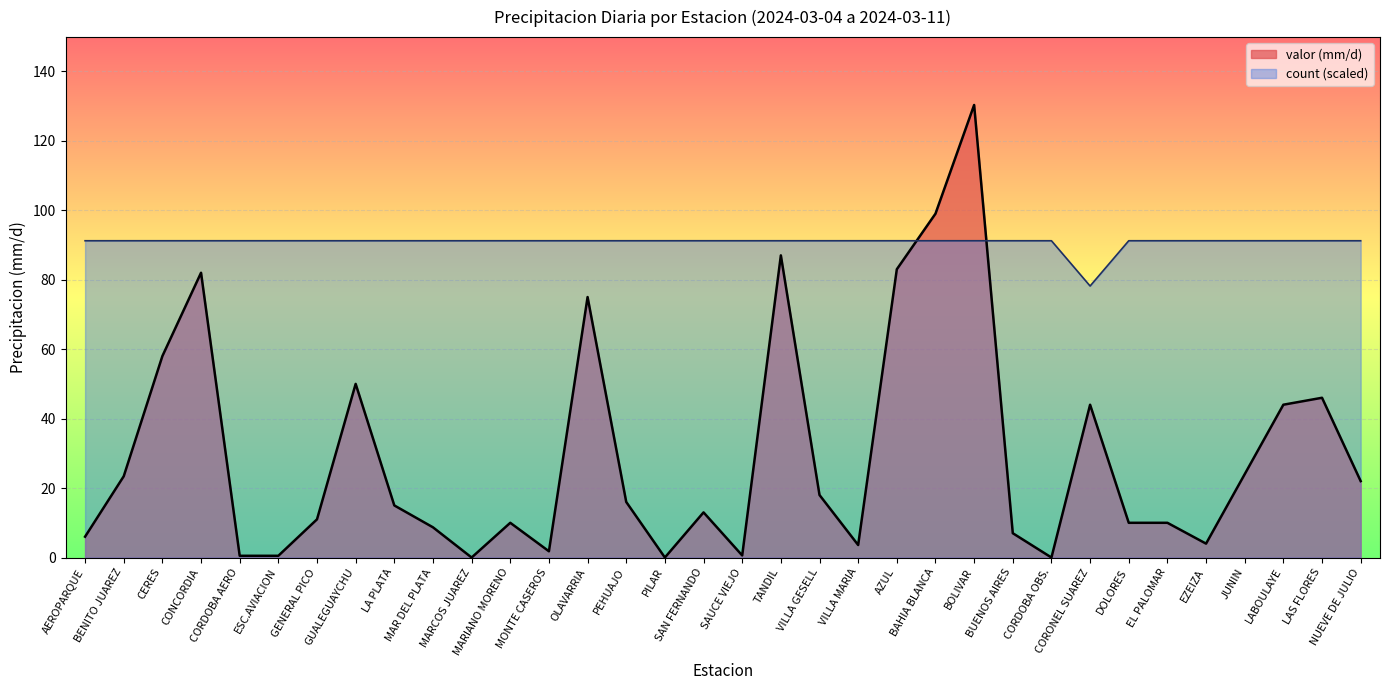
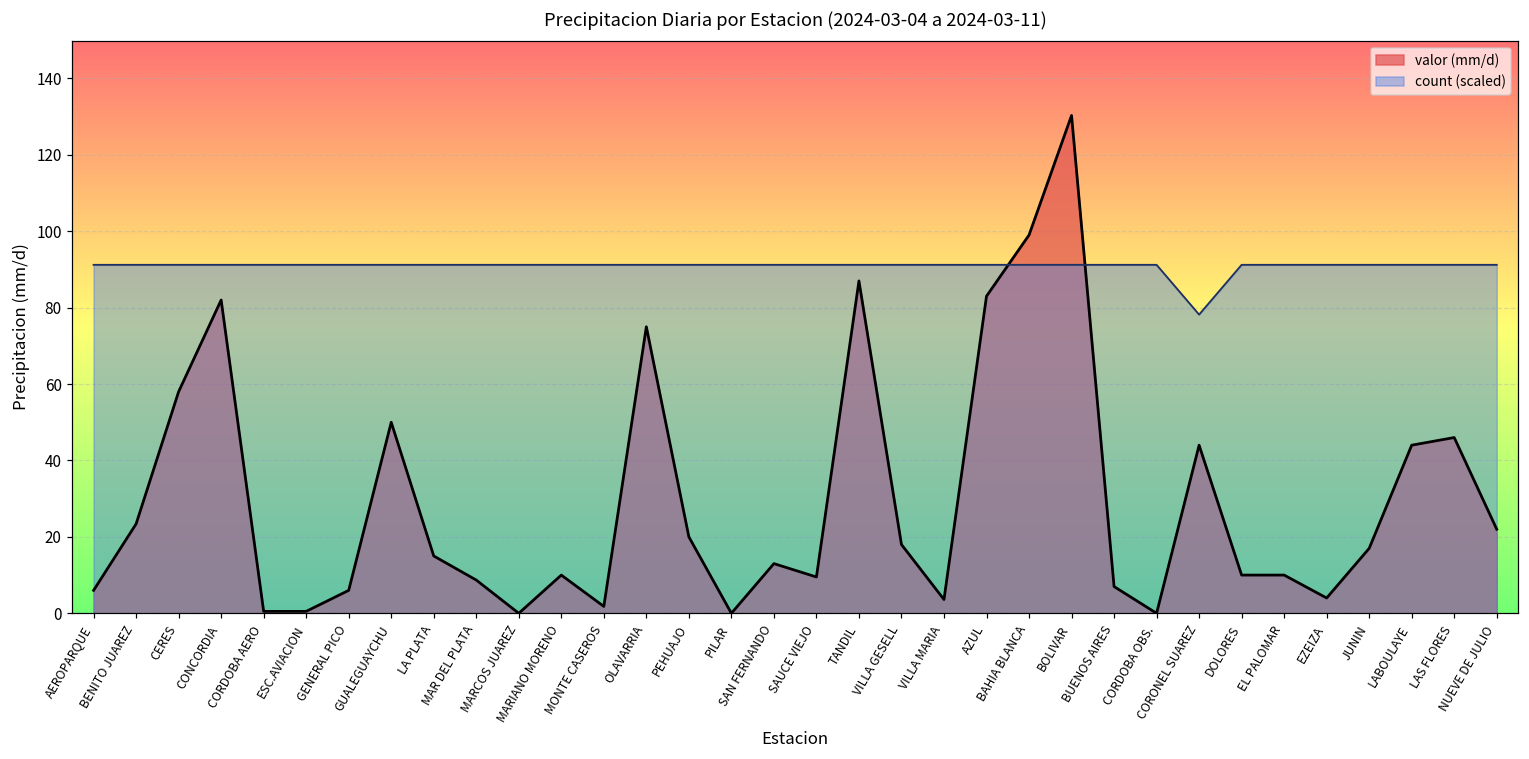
valor (mm/d), GENERAL PICO: 11 -> 6
valor (mm/d), PEHUAJO: 16 -> 20
valor (mm/d), SAUCE VIEJO: 1 -> 10
valor (mm/d), JUNIN: 24 -> 17
